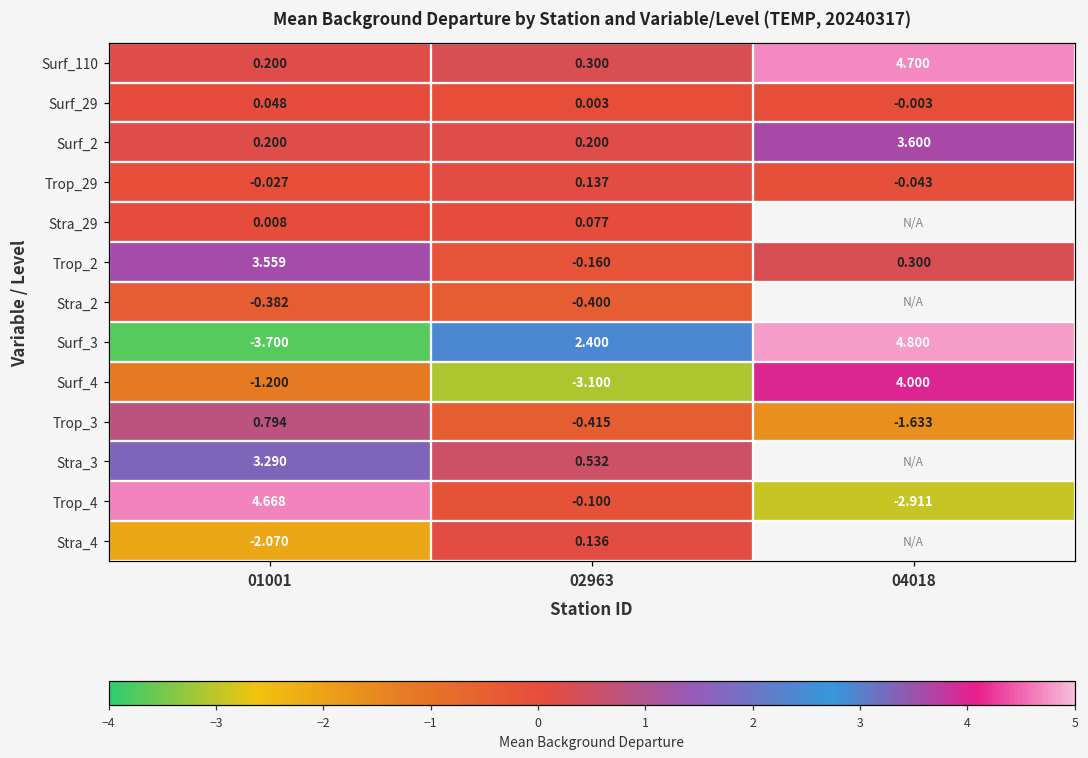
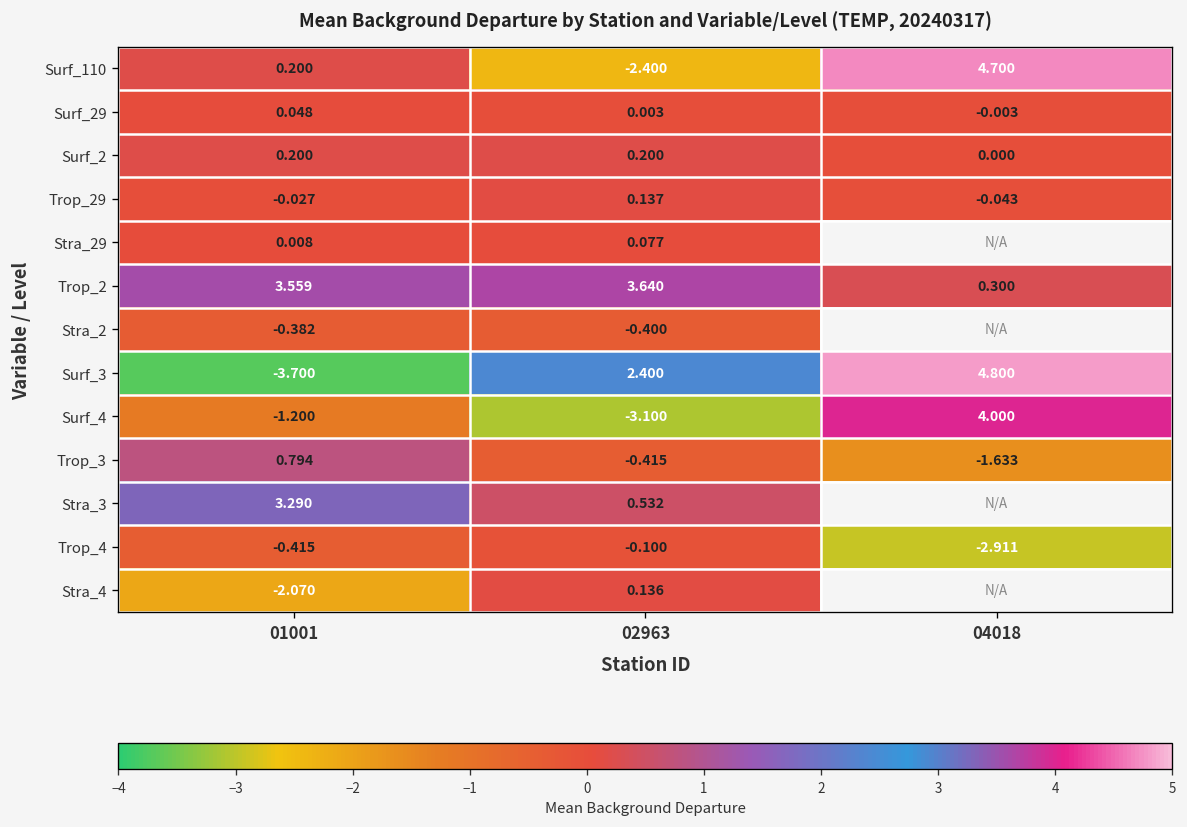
Surf_110, 02963: 0.300 -> -2.400
Surf_2, 04018: 3.600 -> 0.000
Trop_2, 02963: -0.160 -> 3.640
Trop_4, 01001: 4.668 -> -0.415
